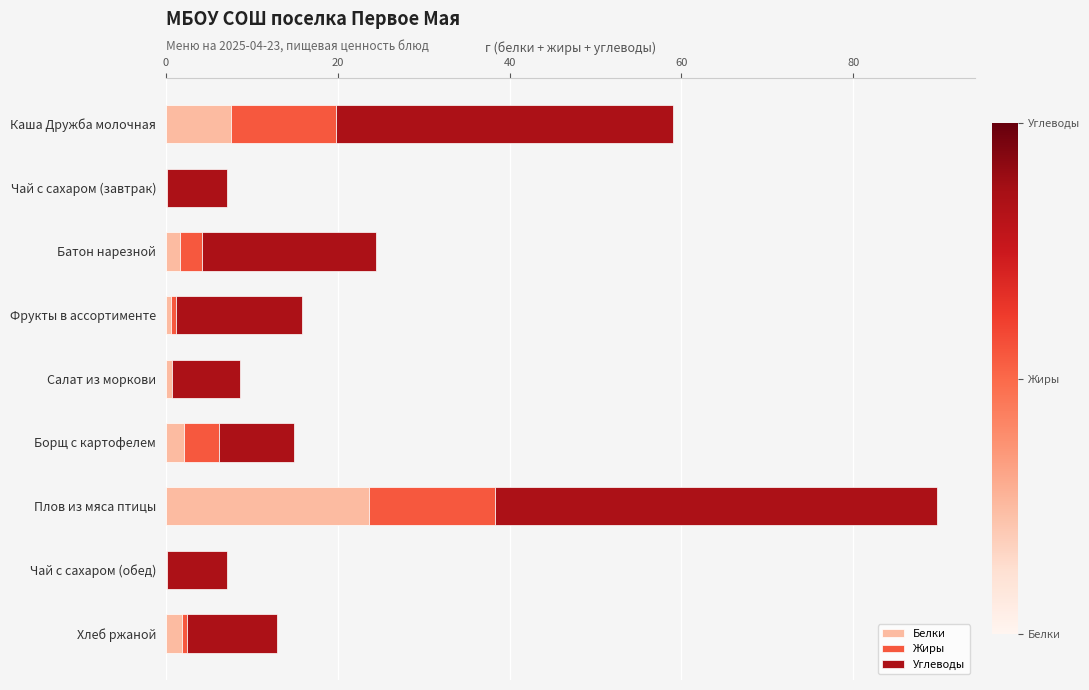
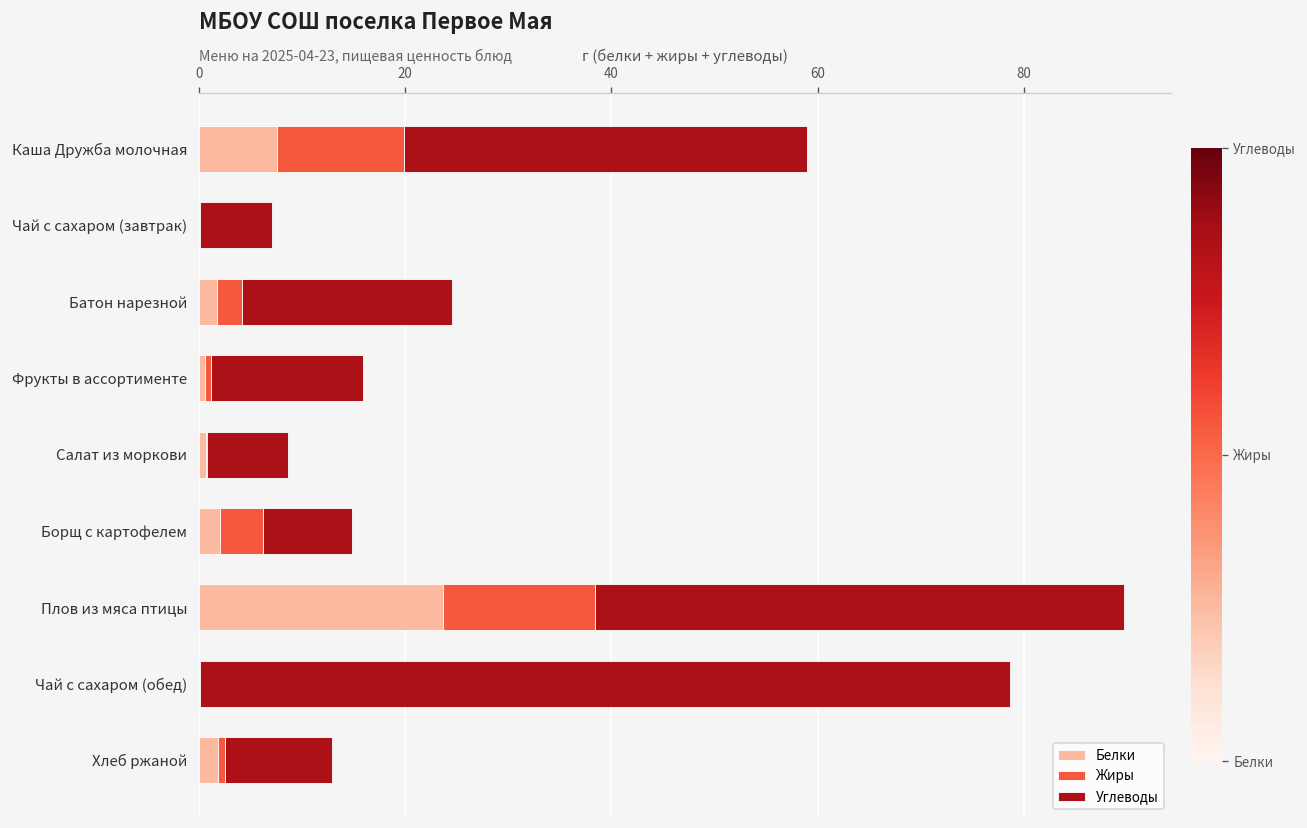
Углеводы, Чай с сахаром (обед): 7 -> 79
